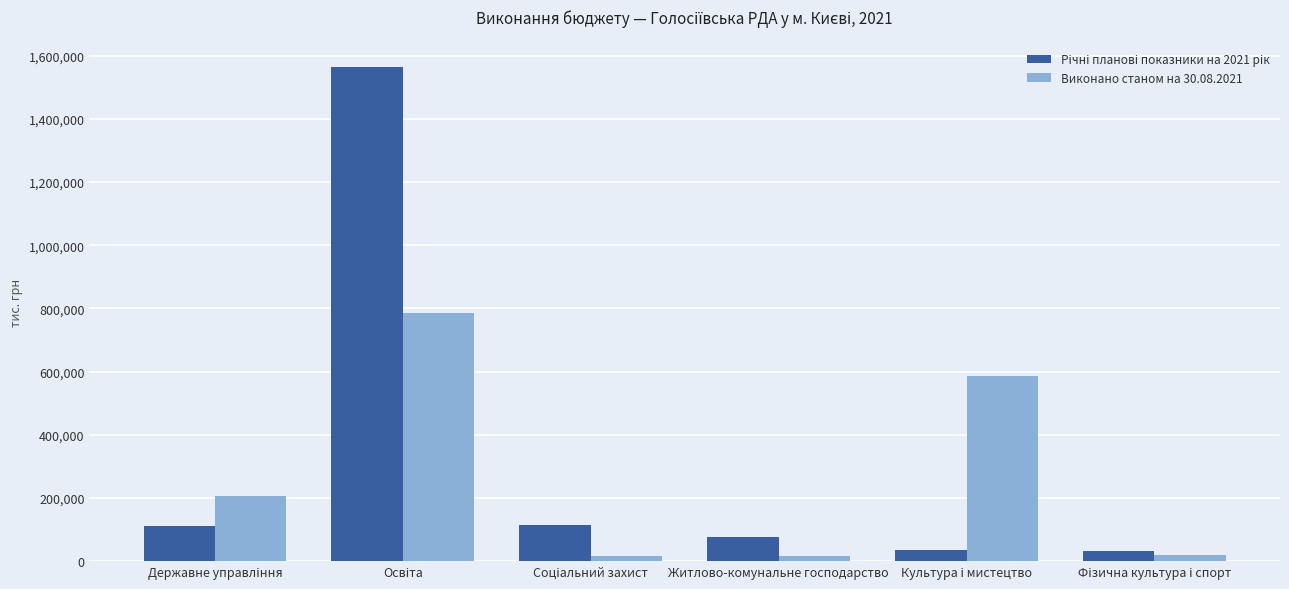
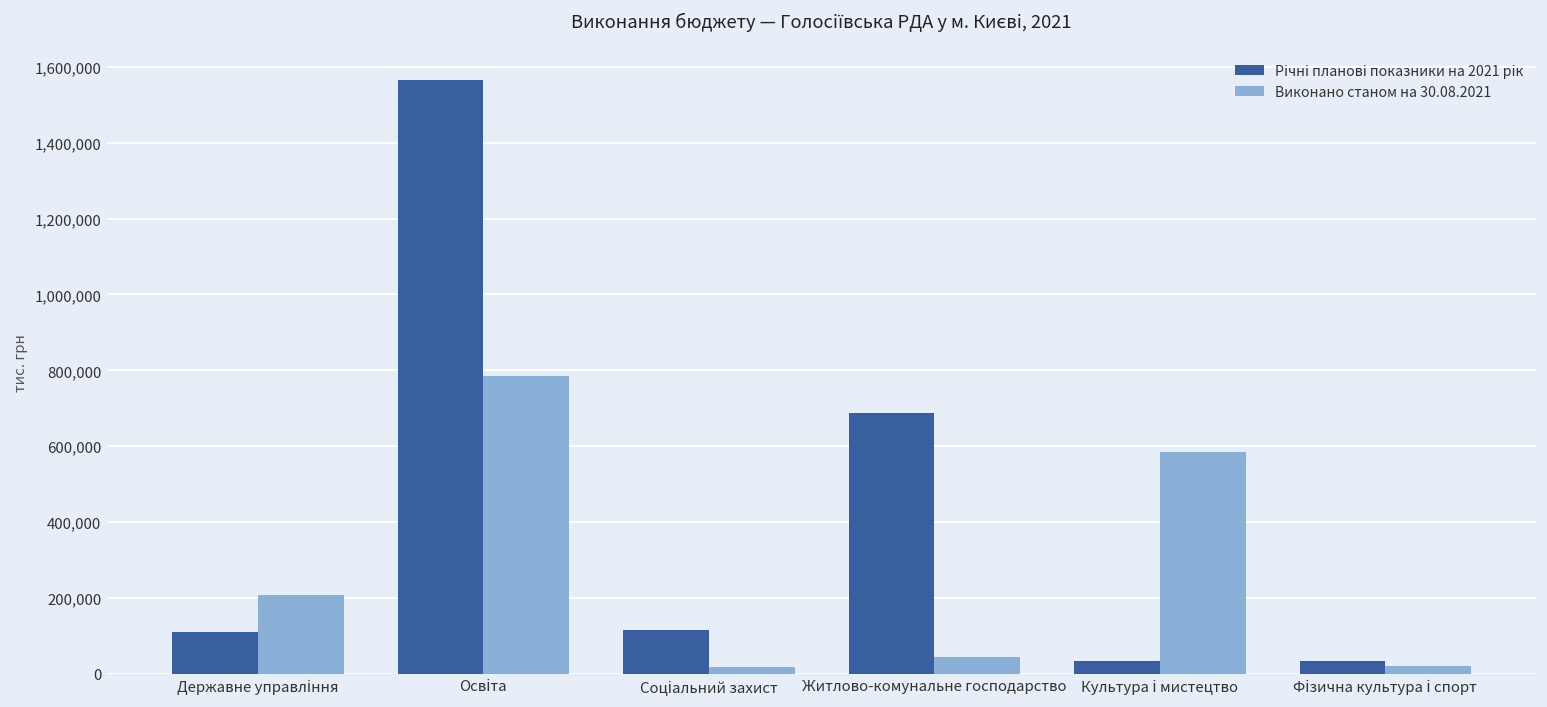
Річні планові показники на 2021 рік, Житлово-комунальне господарство: 80,000 -> 690,000
Виконано станом на 30.08.2021, Житлово-комунальне господарство: 20,000 -> 40,000
